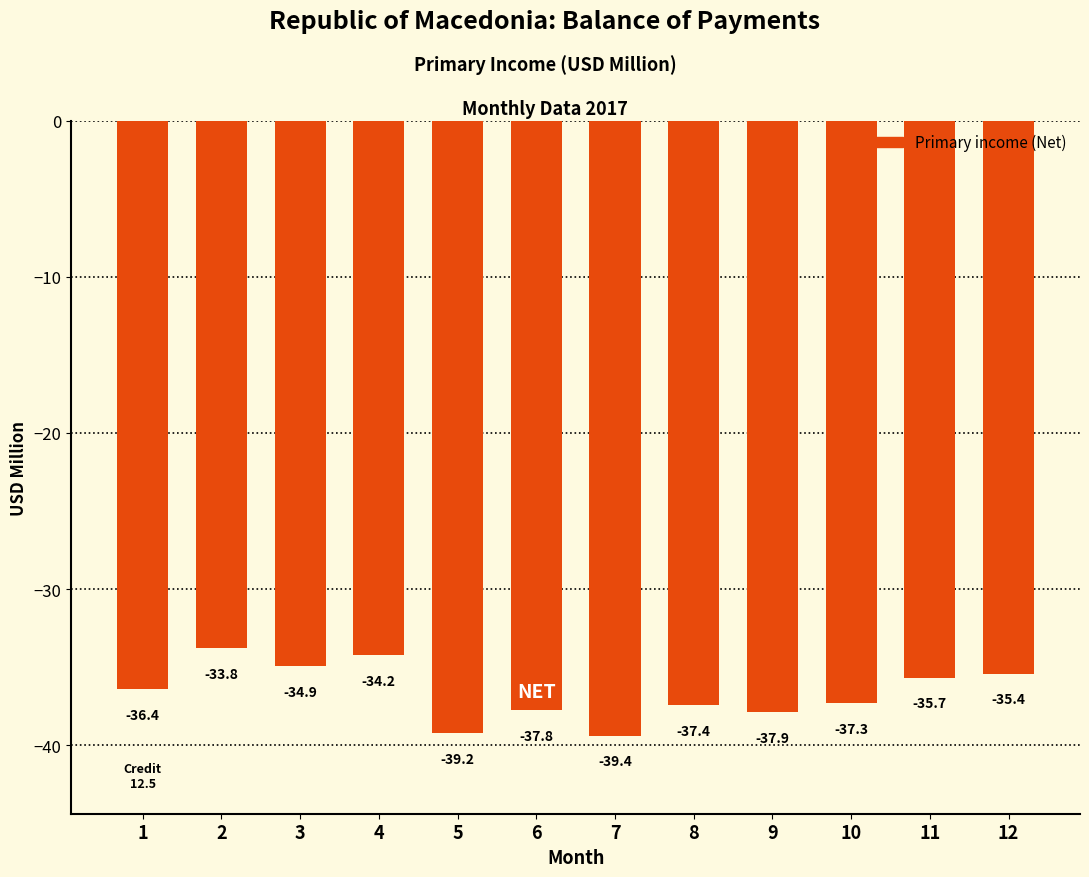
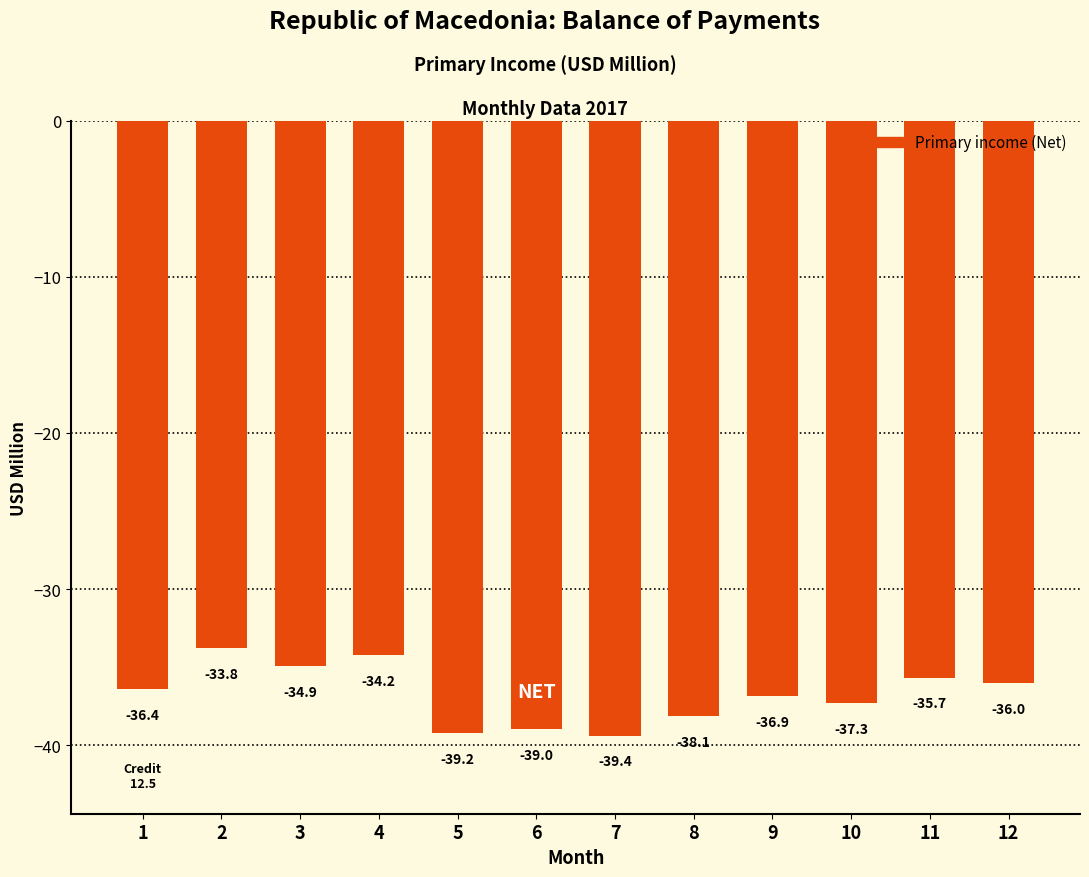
6: -37.8 -> -39.0
8: -37.4 -> -38.1
9: -37.9 -> -36.9
12: -35.4 -> -36.0
